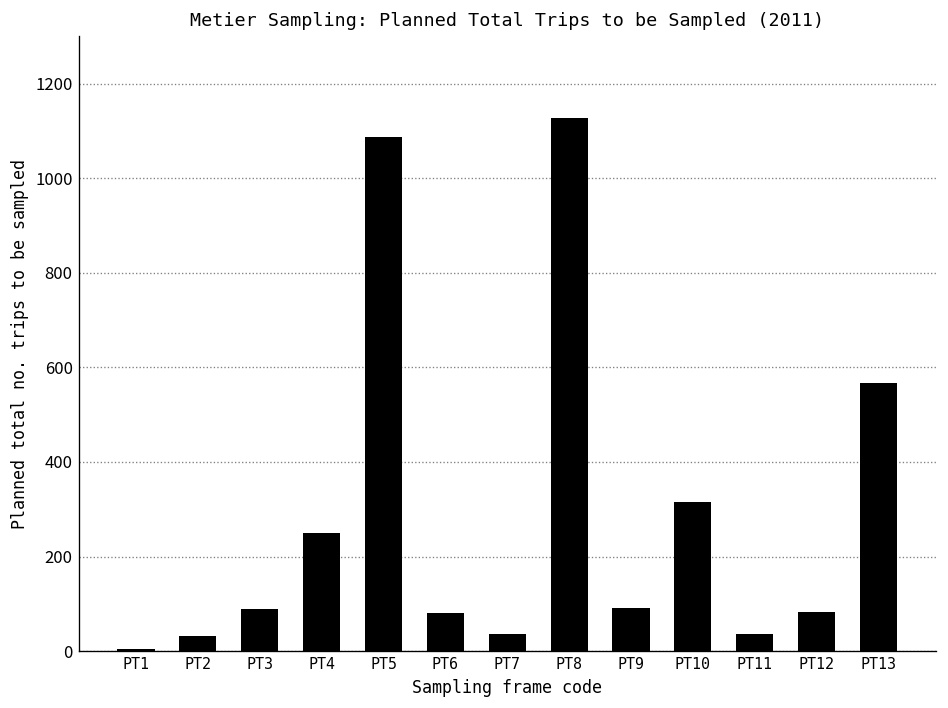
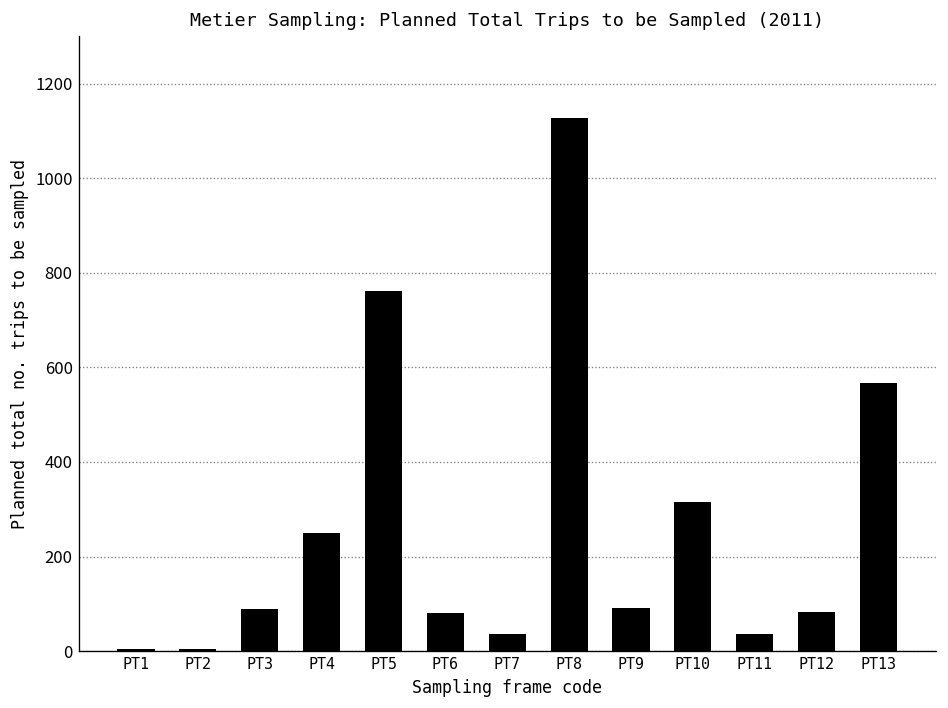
PT2: 30 -> 0
PT5: 1090 -> 760
